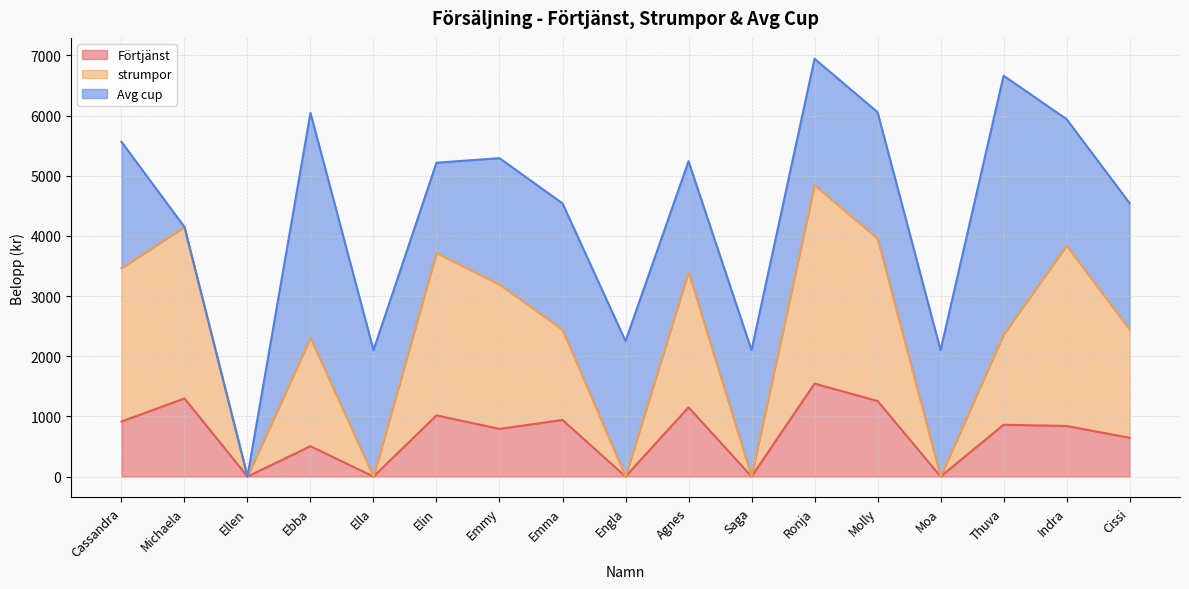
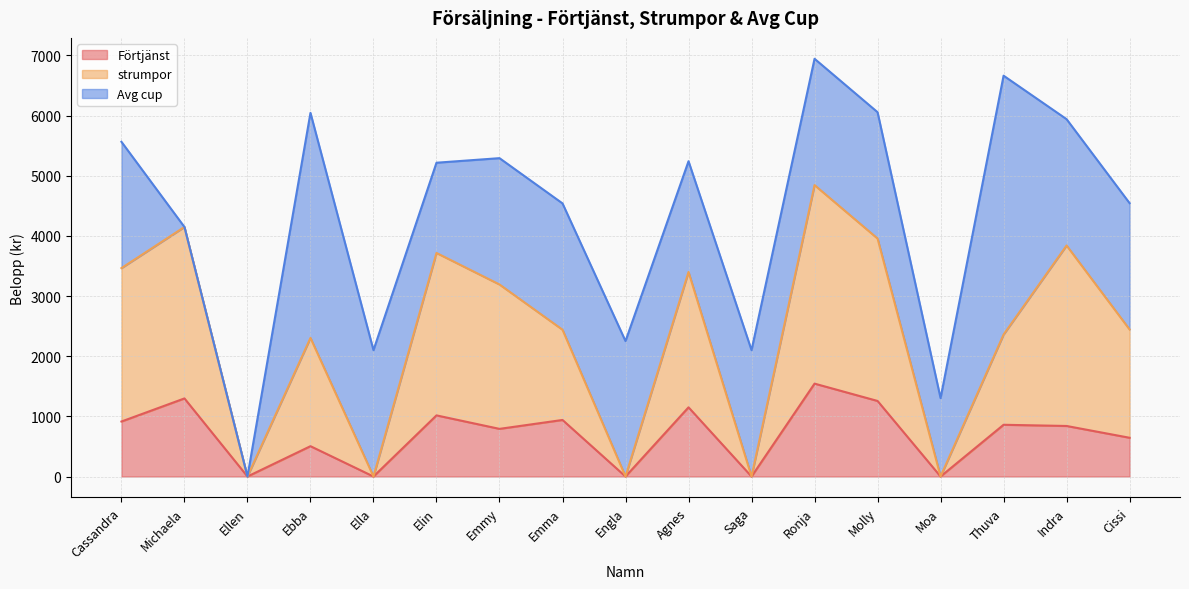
Avg cup, Moa: 2100 -> 1300
